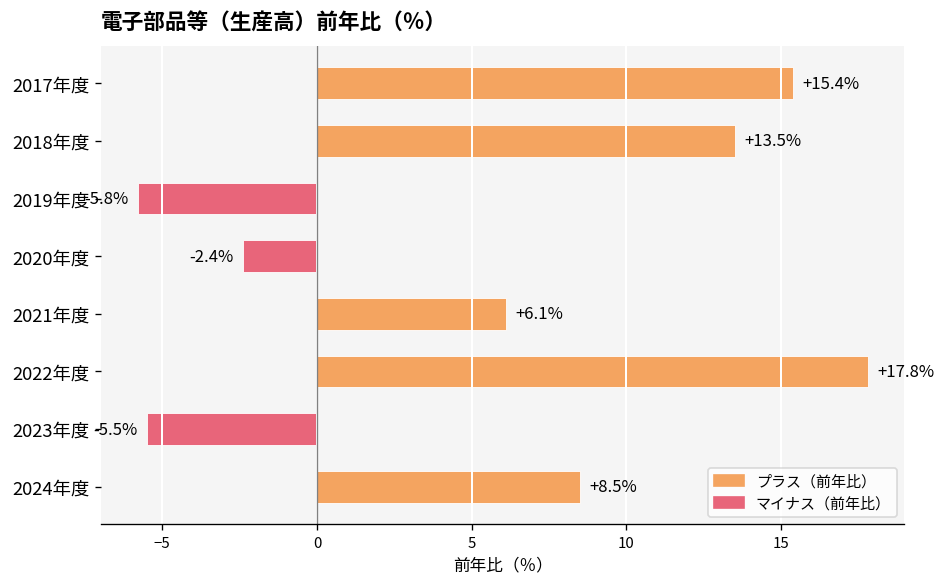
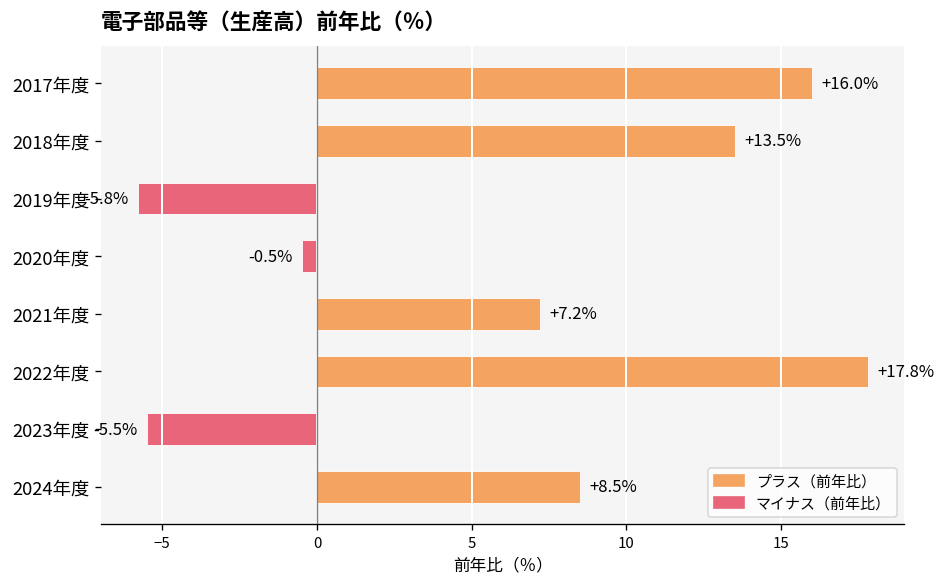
2017年度: +15.4% -> +16.0%
2020年度: -2.4% -> -0.5%
2021年度: +6.1% -> +7.2%
